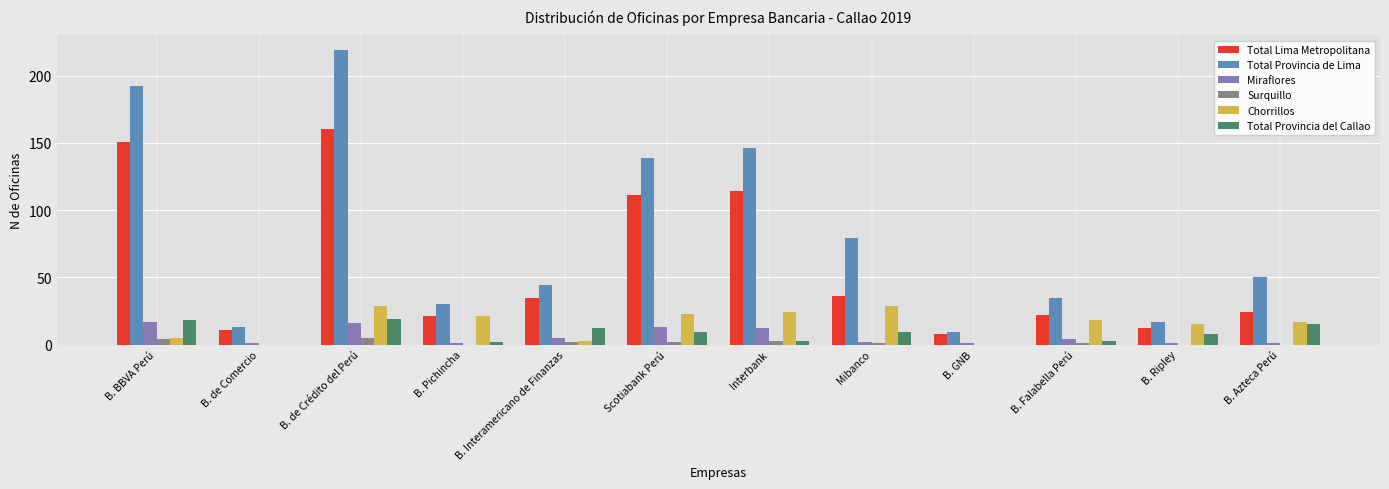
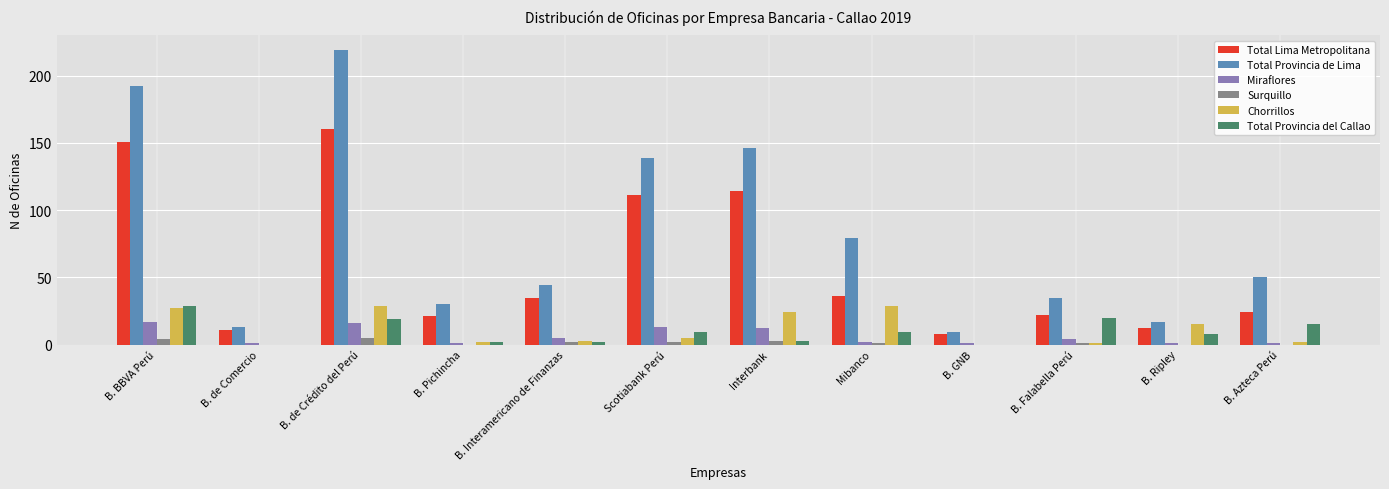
Chorrillos, B. BBVA Perú: 5 -> 27
Total Provincia del Callao, B. BBVA Perú: 18 -> 29
Chorrillos, B. Pichincha: 21 -> 2
Total Provincia del Callao, B. Interamericano de Finanzas: 12 -> 2
Chorrillos, Scotiabank Perú: 23 -> 5
Chorrillos, B. Falabella Perú: 18 -> 1
Total Provincia del Callao, B. Falabella Perú: 3 -> 20
Chorrillos, B. Azteca Perú: 17 -> 2
